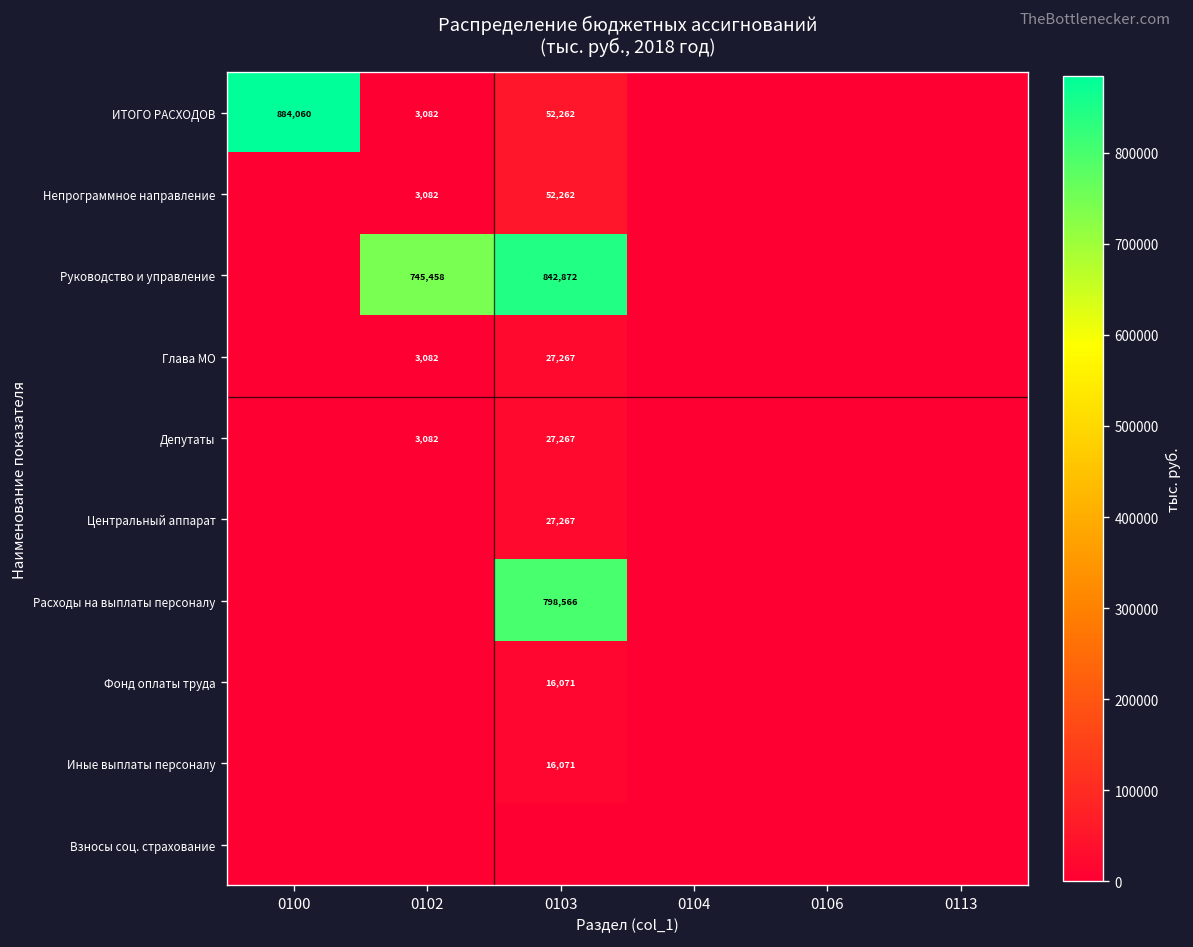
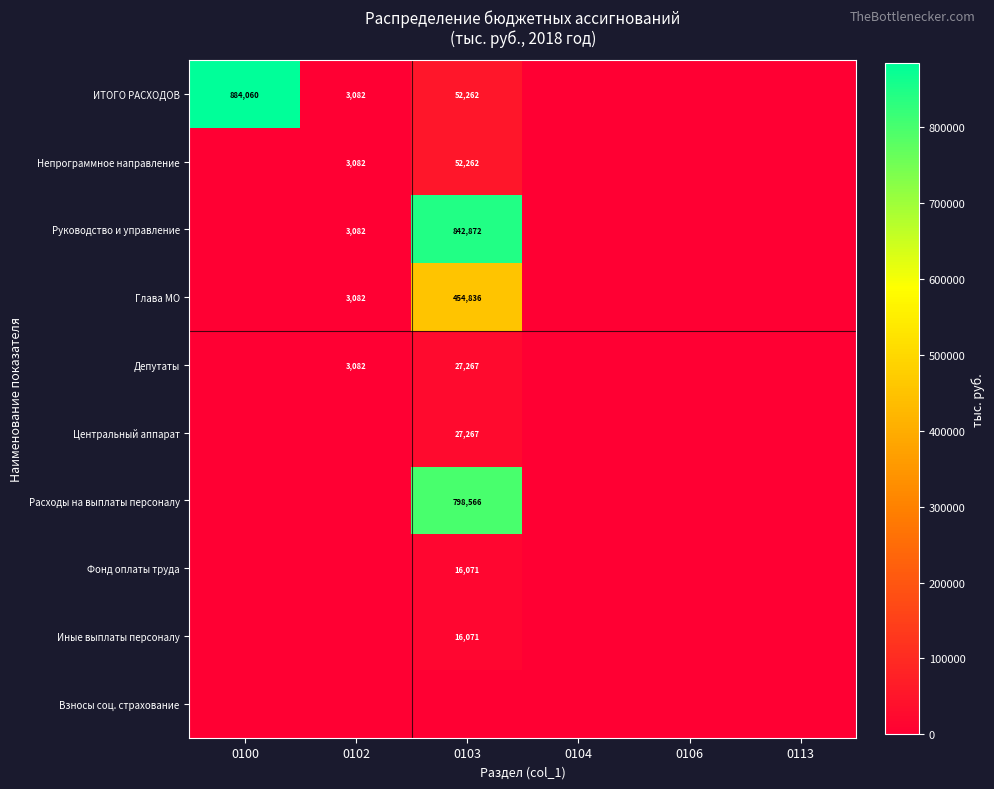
Руководство и управление, 0102: 745,458 -> 3,082
Глава МО, 0103: 27,267 -> 454,836
